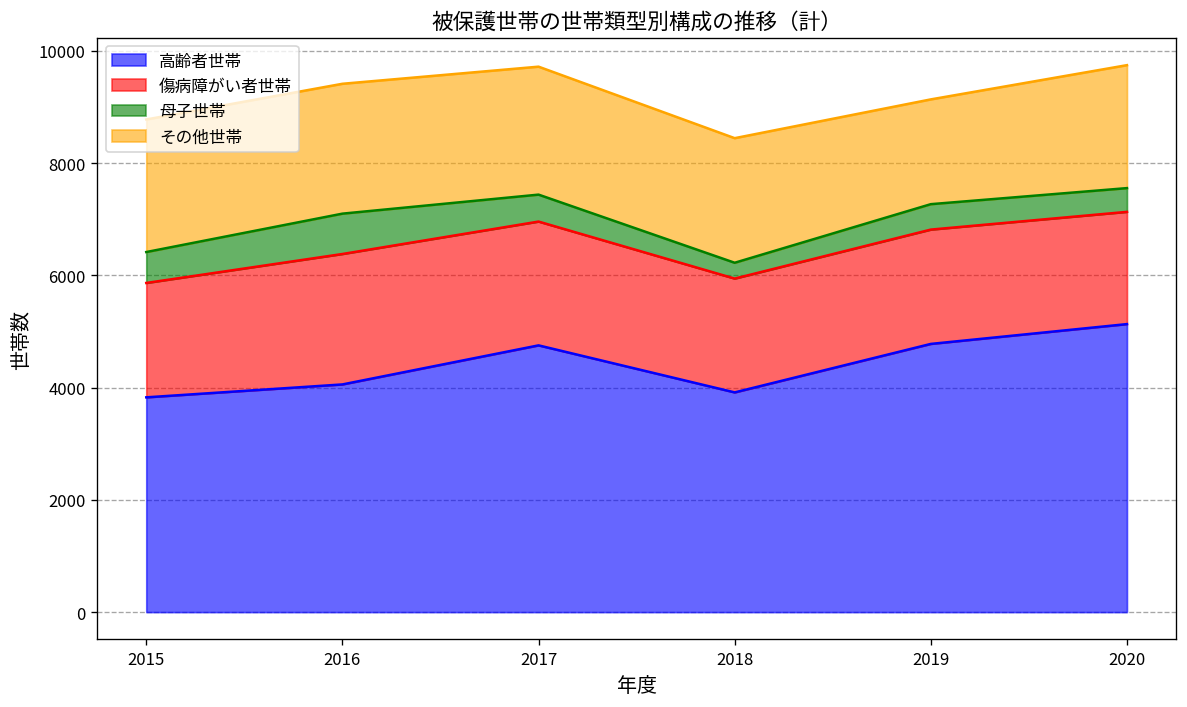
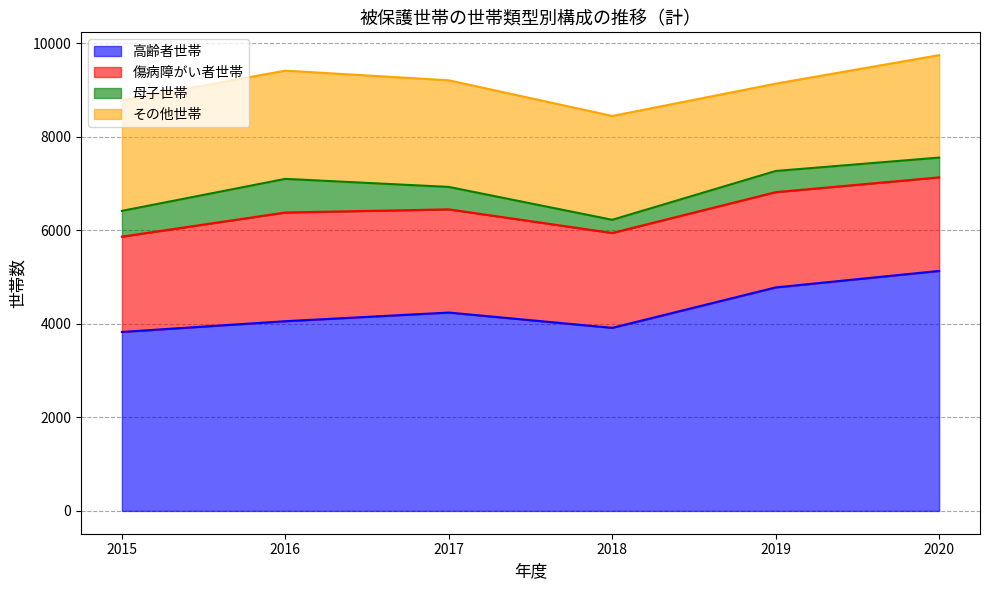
高齢者世帯, 2017: 4800 -> 4200
